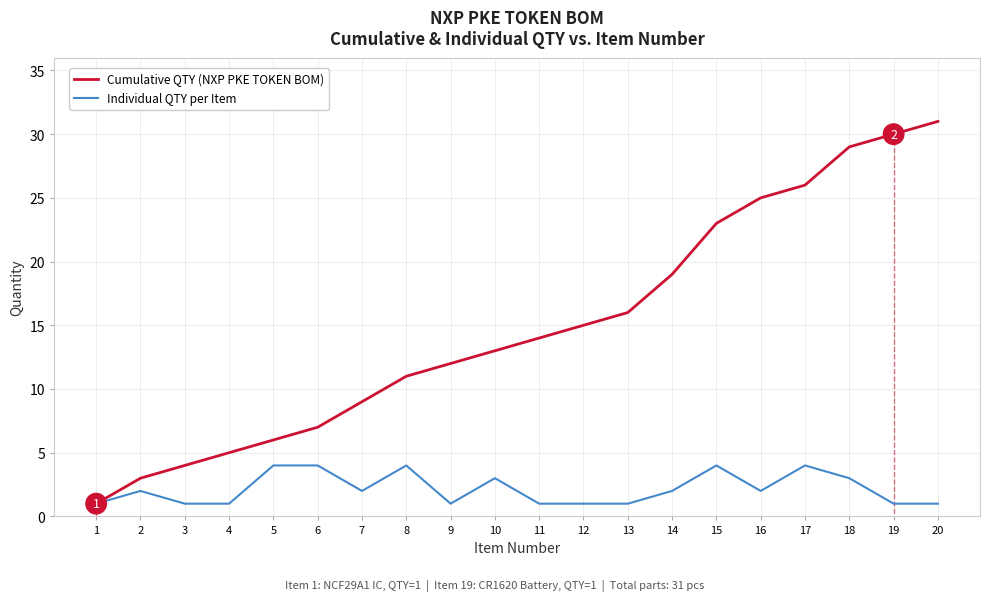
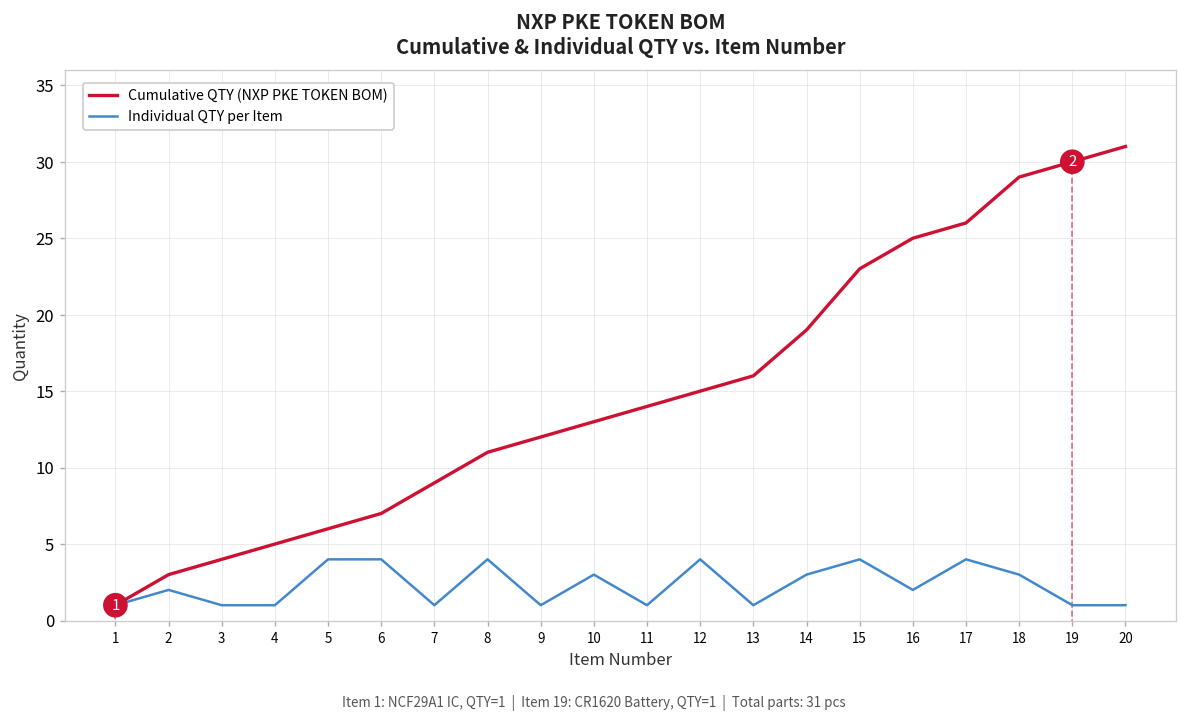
Individual QTY per Item, 7: 2 -> 1
Individual QTY per Item, 12: 1 -> 4
Individual QTY per Item, 14: 2 -> 3
